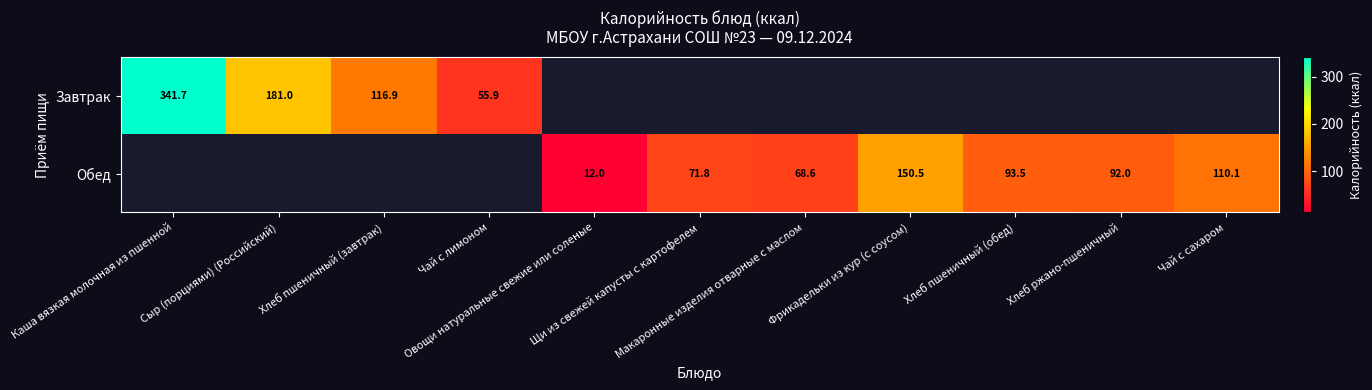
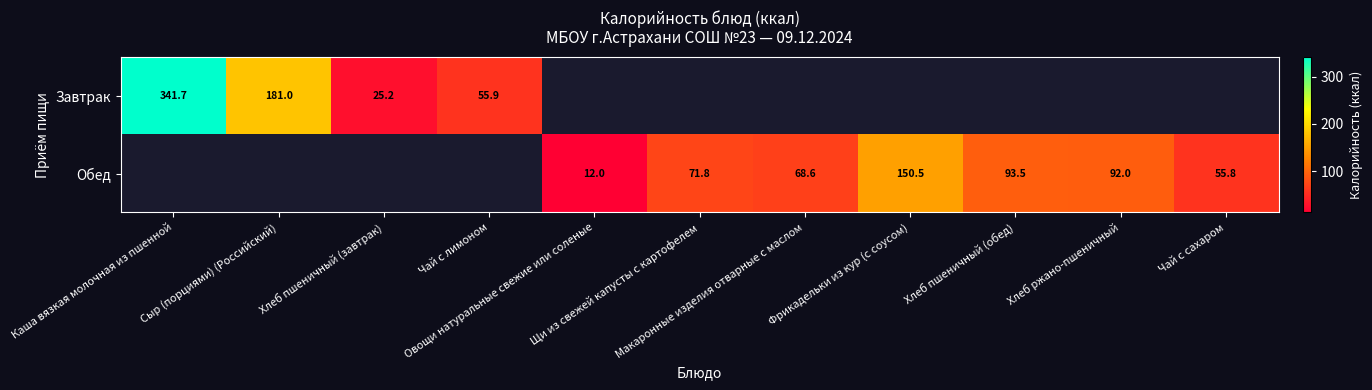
Завтрак, Хлеб пшеничный (завтрак): 116.9 -> 25.2
Обед, Чай с сахаром: 110.1 -> 55.8
